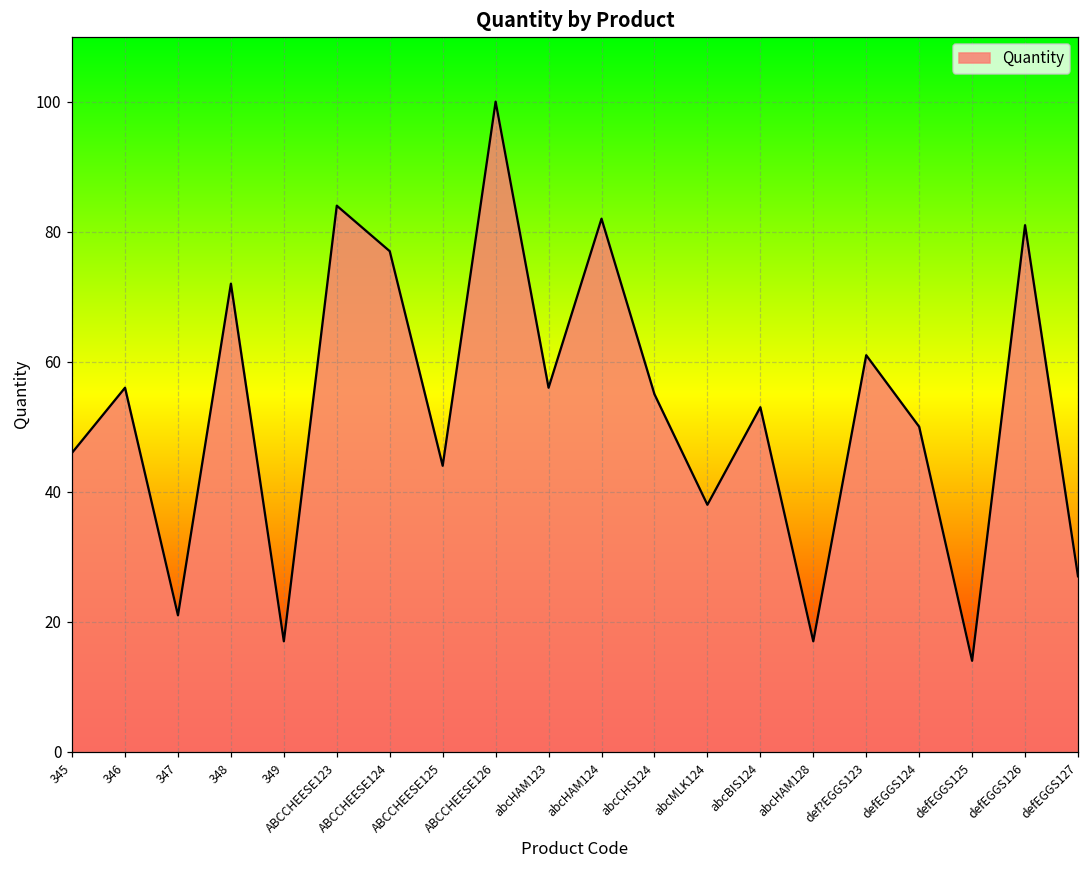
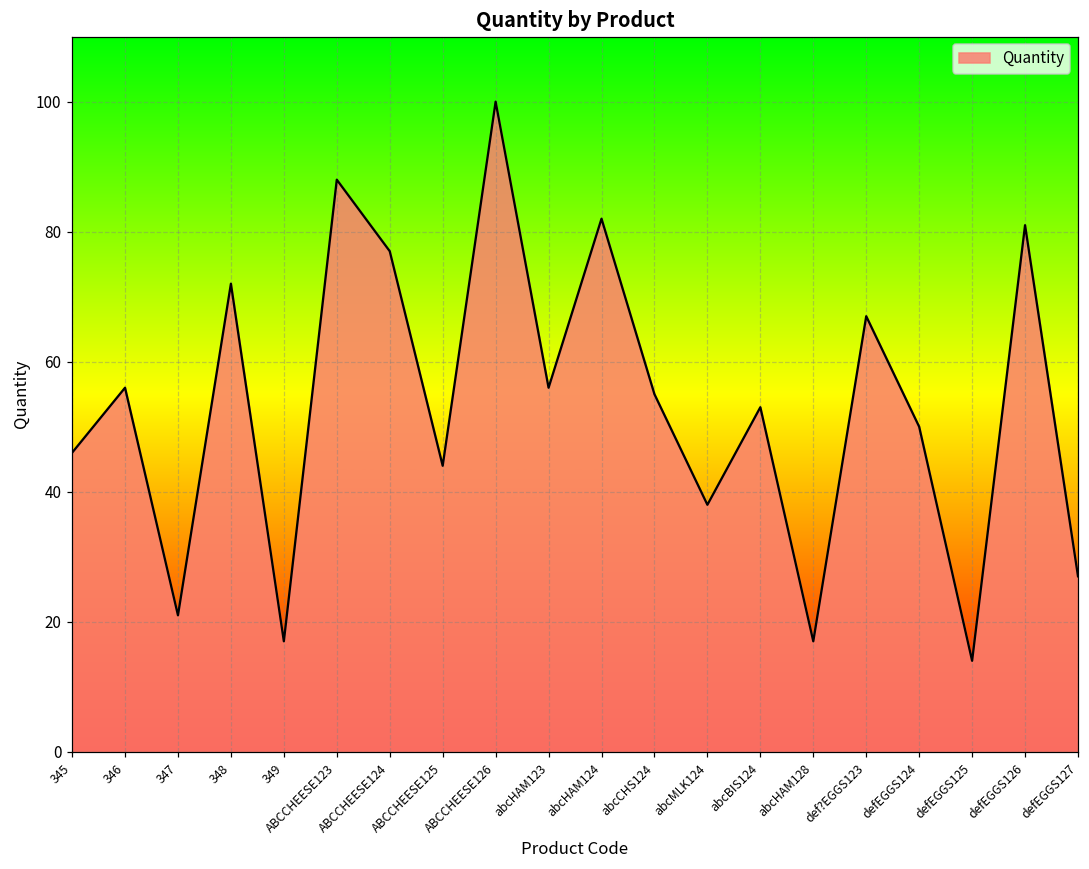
ABCCHEESE123: 84 -> 88
def?EGGS123: 61 -> 67
